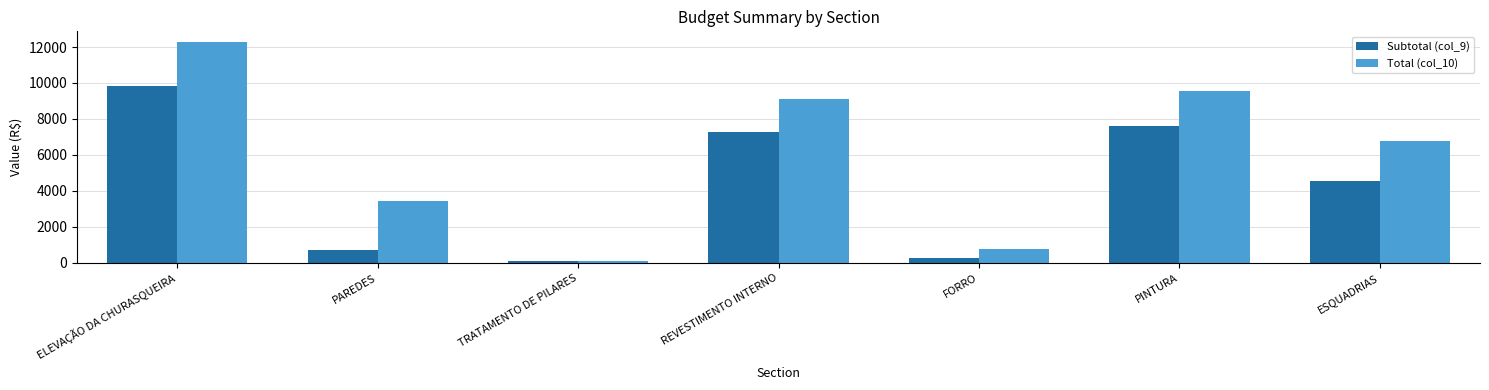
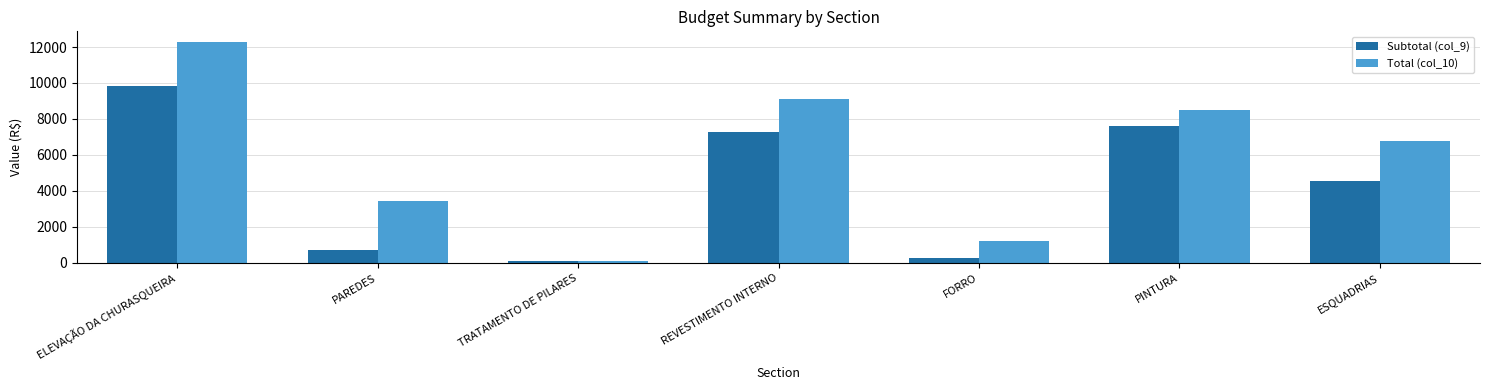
Total (col_10), FORRO: 800 -> 1200
Total (col_10), PINTURA: 9500 -> 8500
